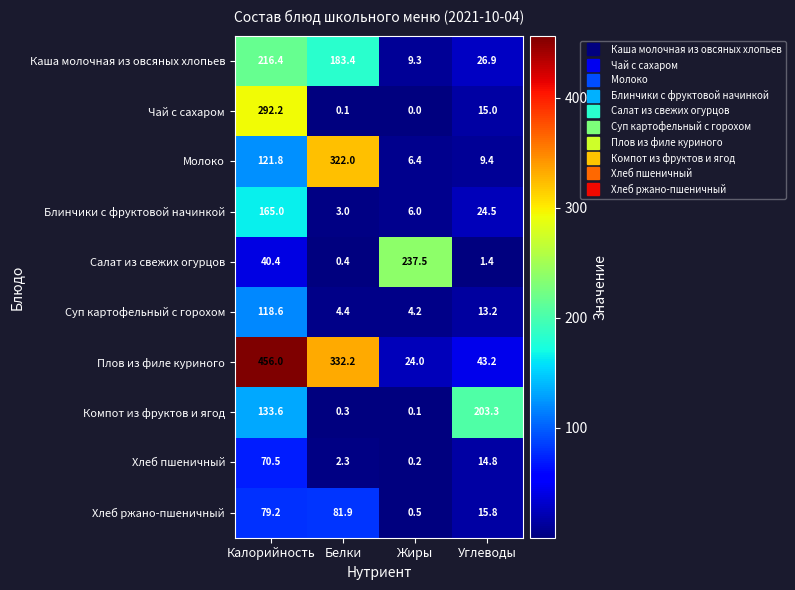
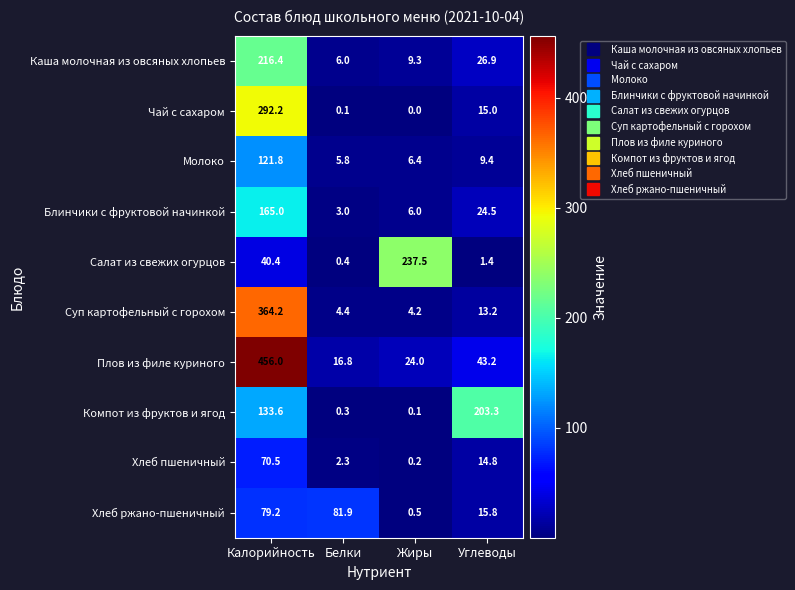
Каша молочная из овсяных хлопьев, Белки: 183.4 -> 6.0
Молоко, Белки: 322.0 -> 5.8
Суп картофельный с горохом, Калорийность: 118.6 -> 364.2
Плов из филе куриного, Белки: 332.2 -> 16.8
